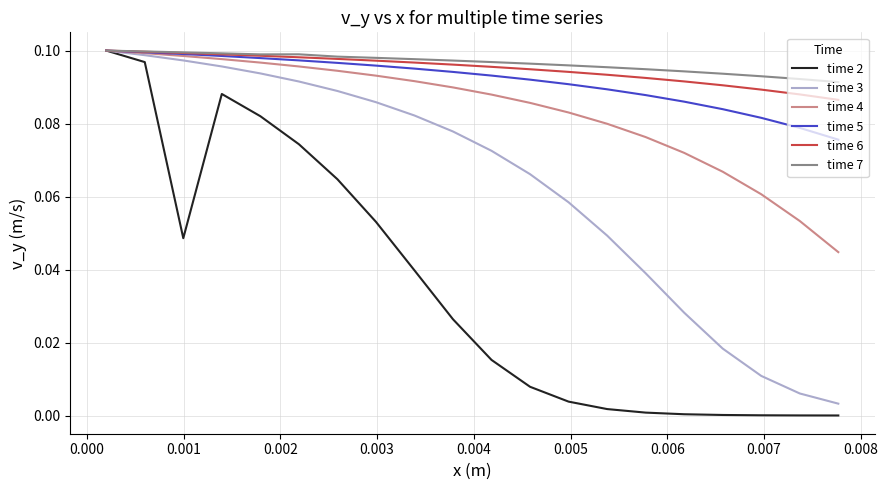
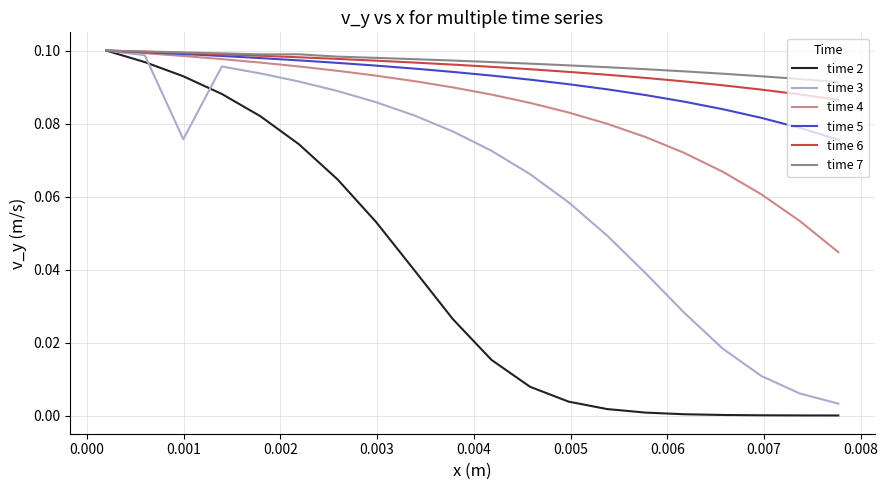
time 2, 0.001: 0.049 -> 0.093
time 3, 0.001: 0.097 -> 0.076
